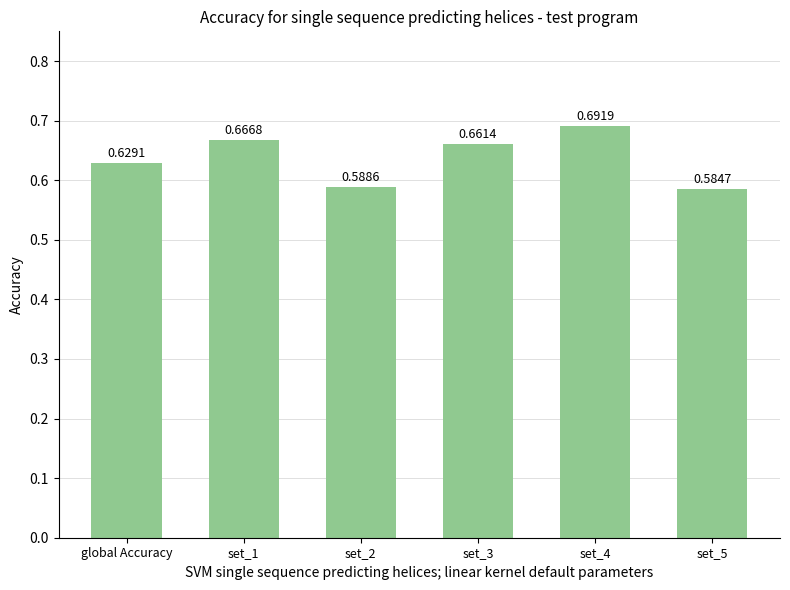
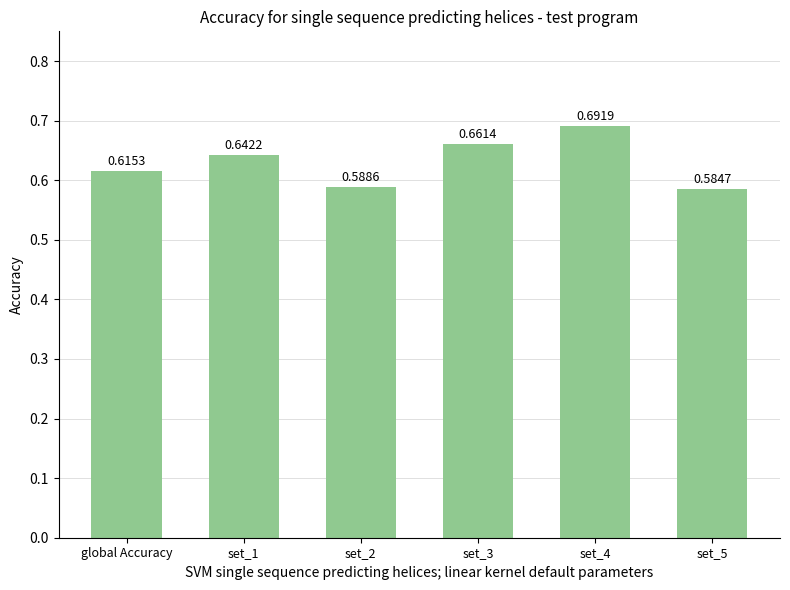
global Accuracy: 0.6291 -> 0.6153
set_1: 0.6668 -> 0.6422
